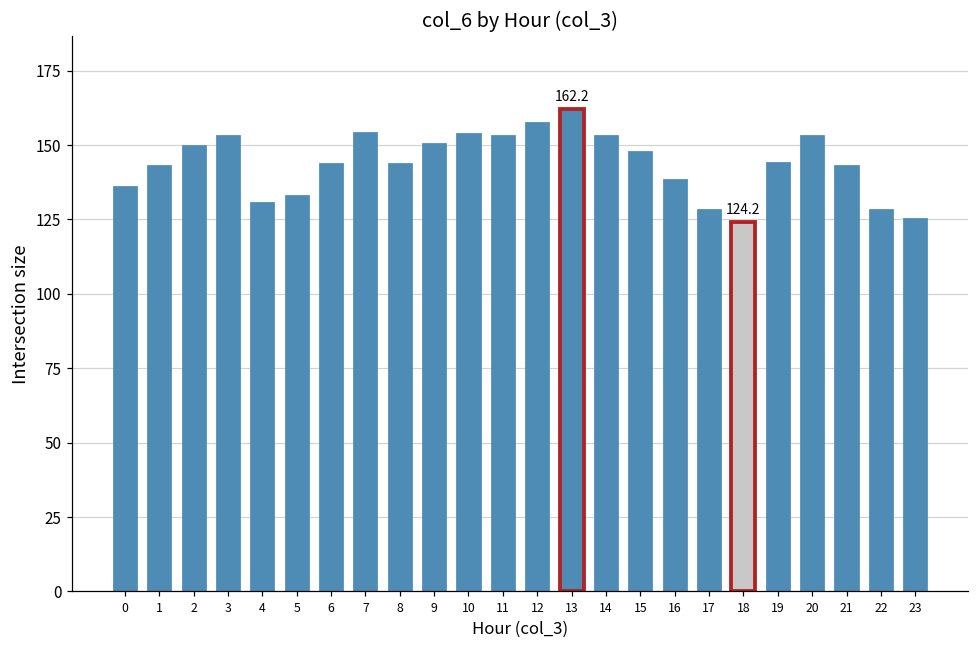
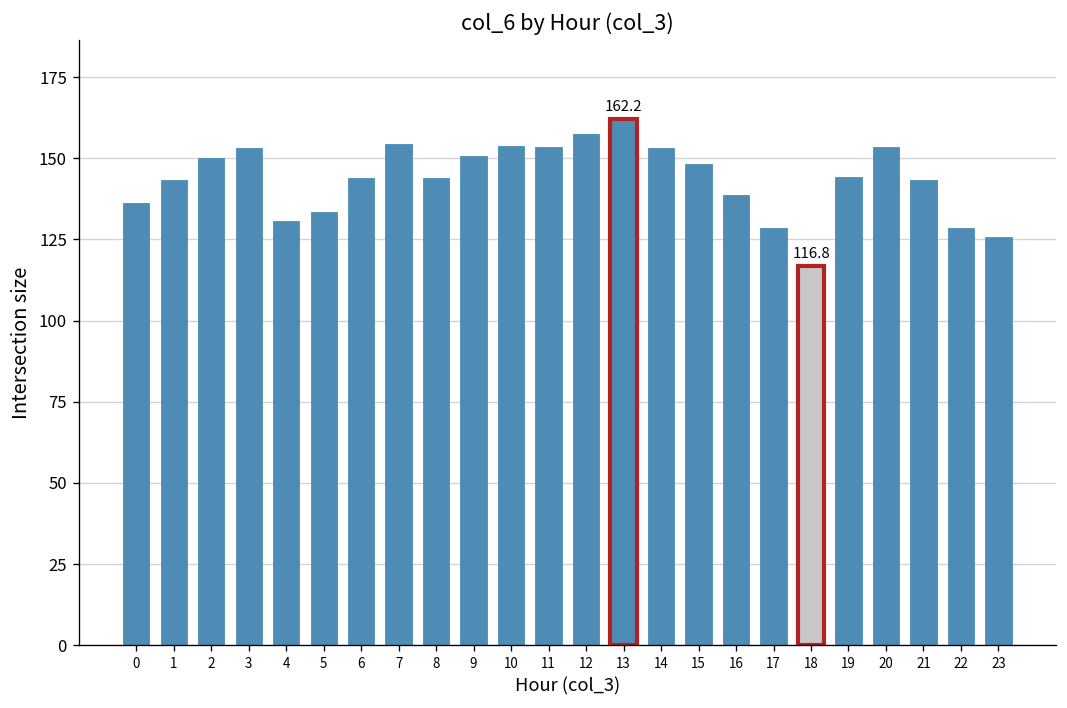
18: 124.2 -> 116.8
